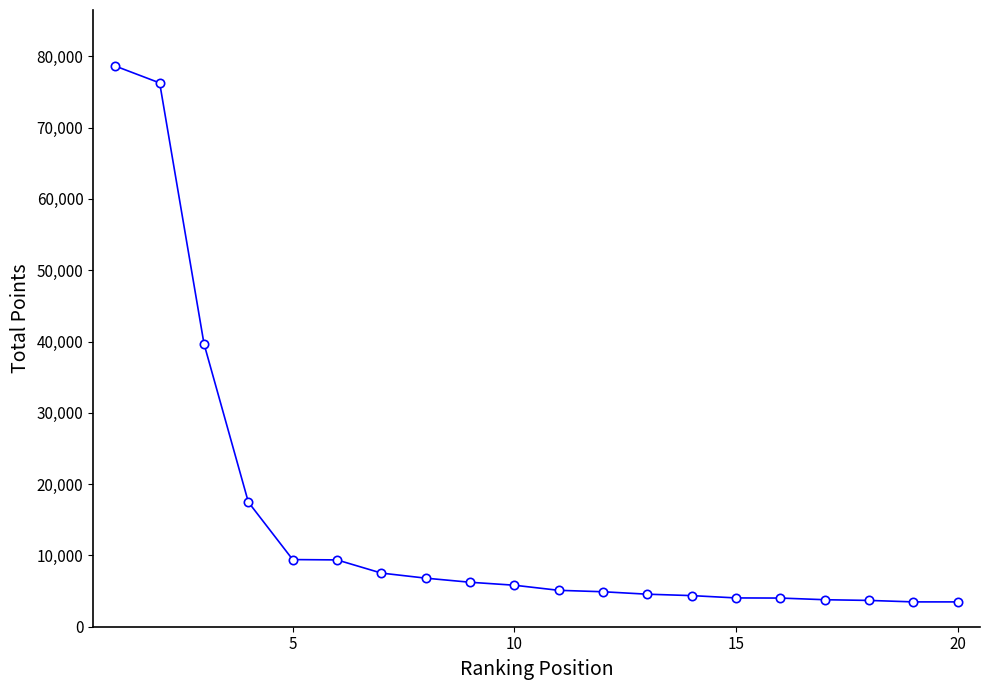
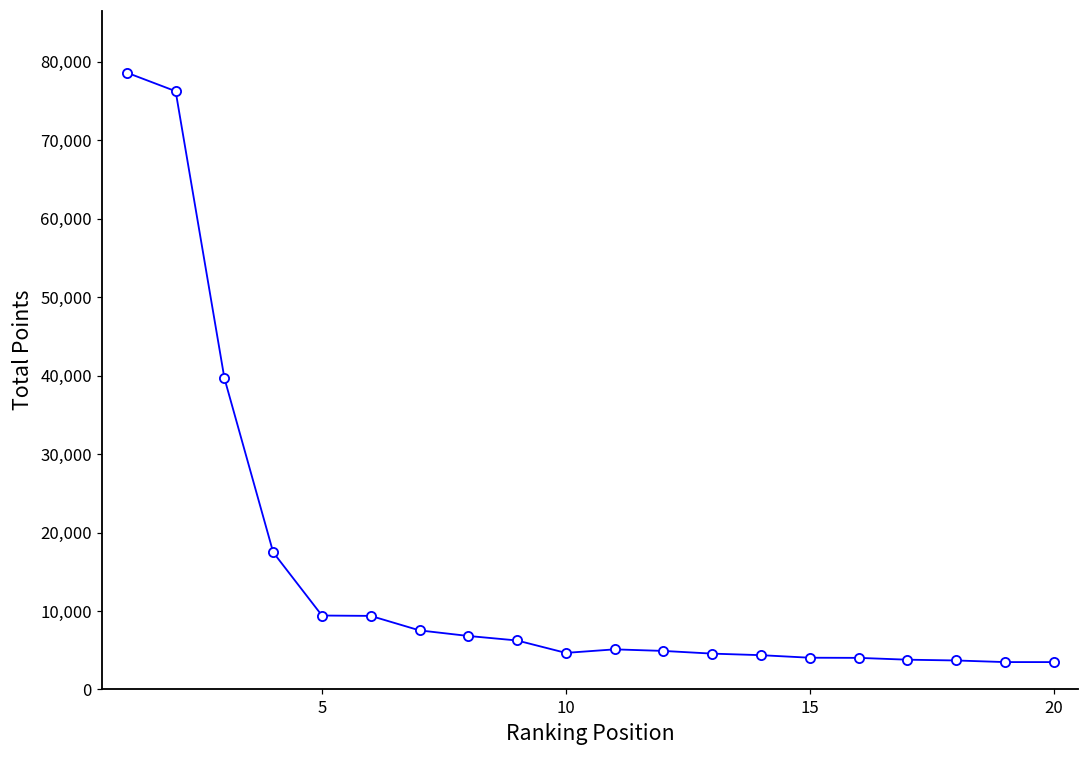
10: 6,000 -> 5,000
